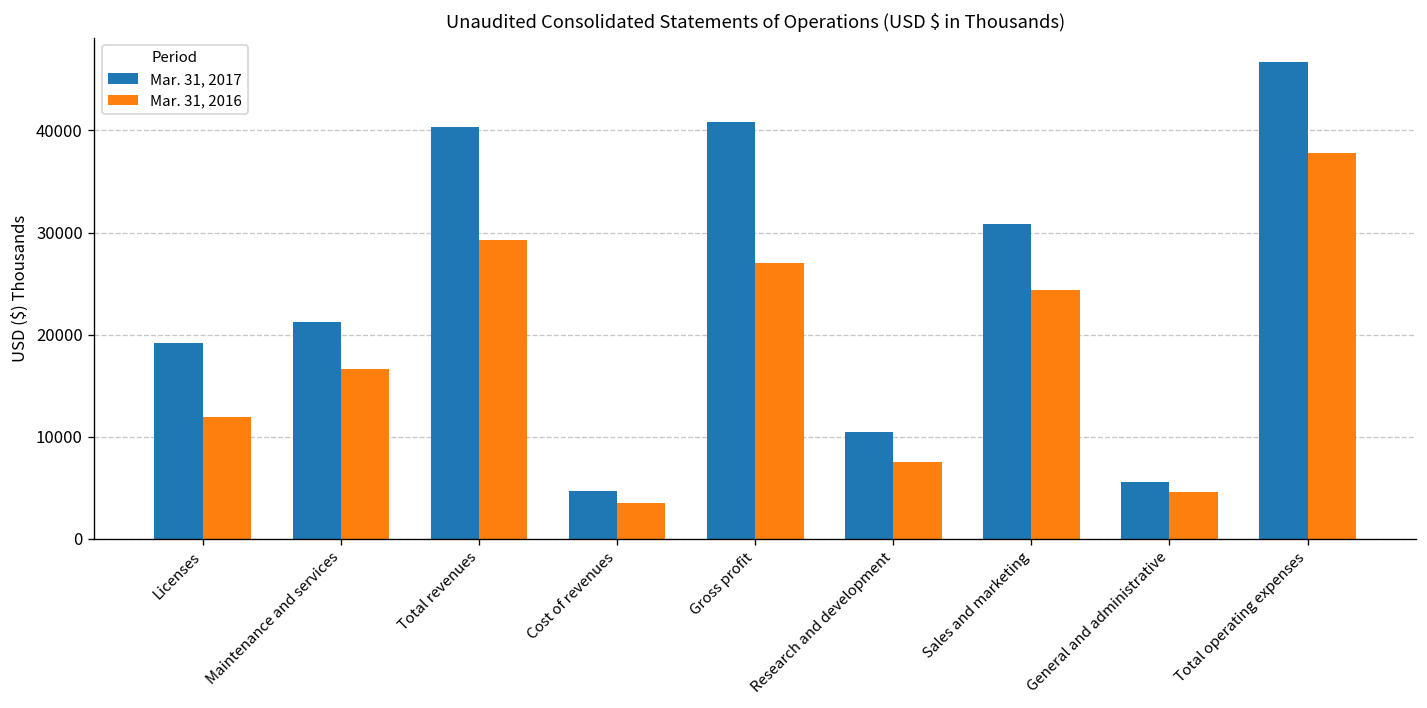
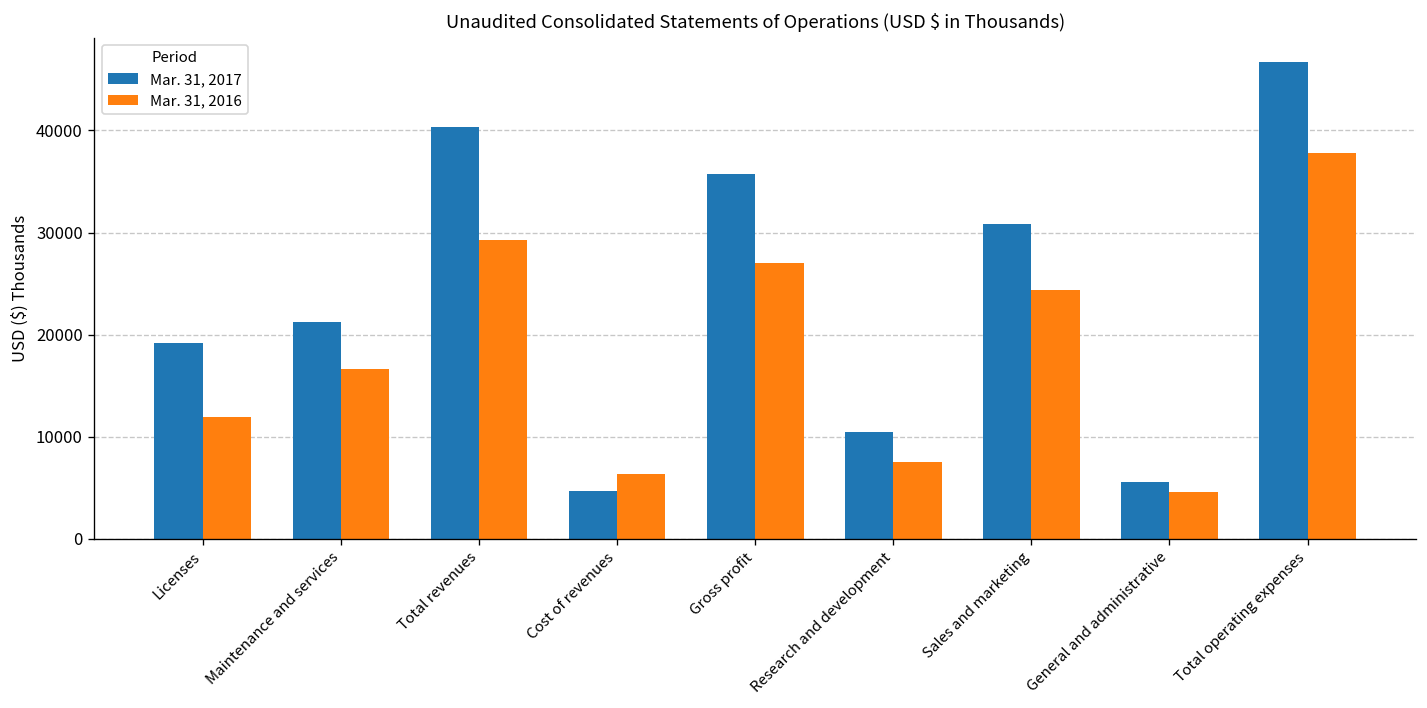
Mar. 31, 2016, Cost of revenues: 3000 -> 6000
Mar. 31, 2017, Gross profit: 41000 -> 36000
